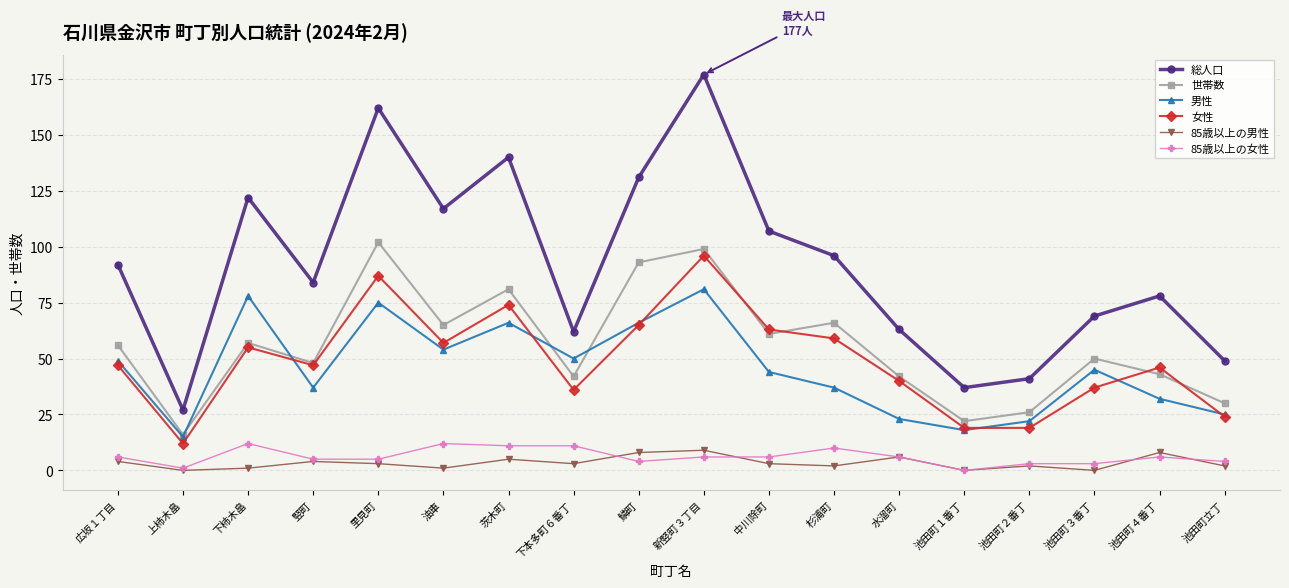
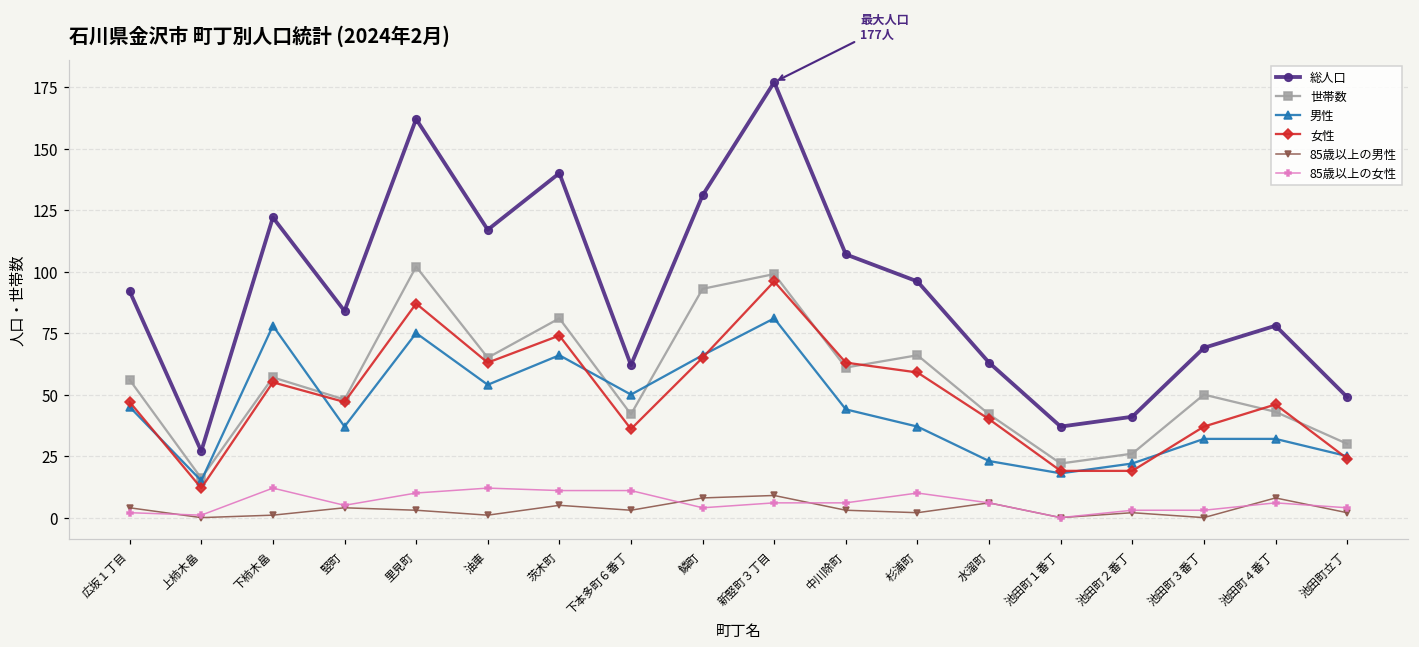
男性, 広坂１丁目: 49 -> 45
85歳以上の女性, 広坂１丁目: 6 -> 2
85歳以上の女性, 里見町: 5 -> 10
女性, 油車: 57 -> 63
男性, 池田町３番丁: 45 -> 32
